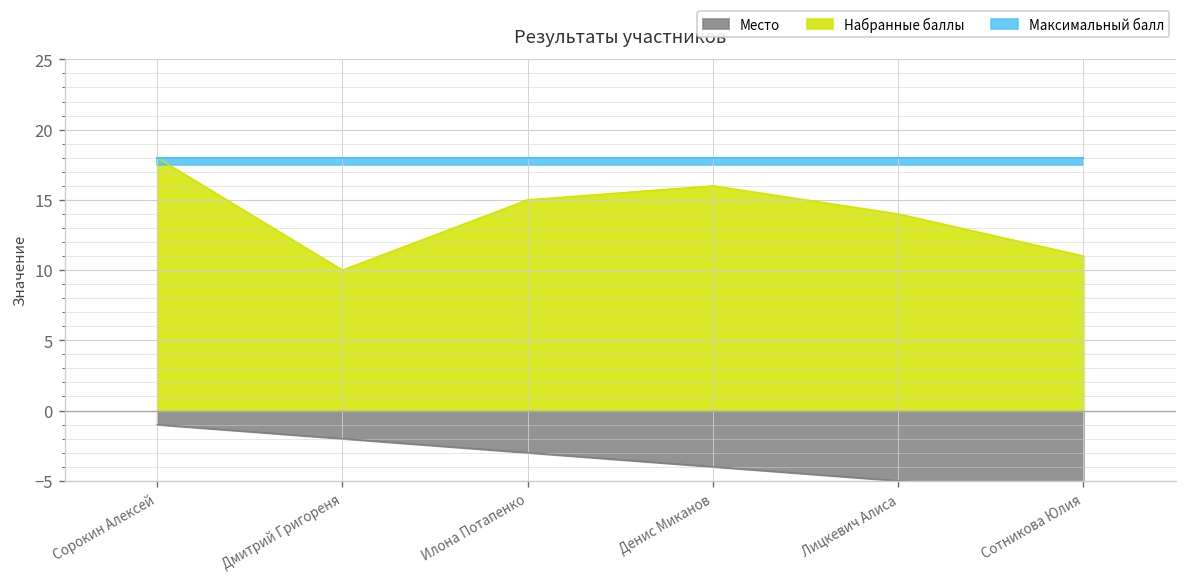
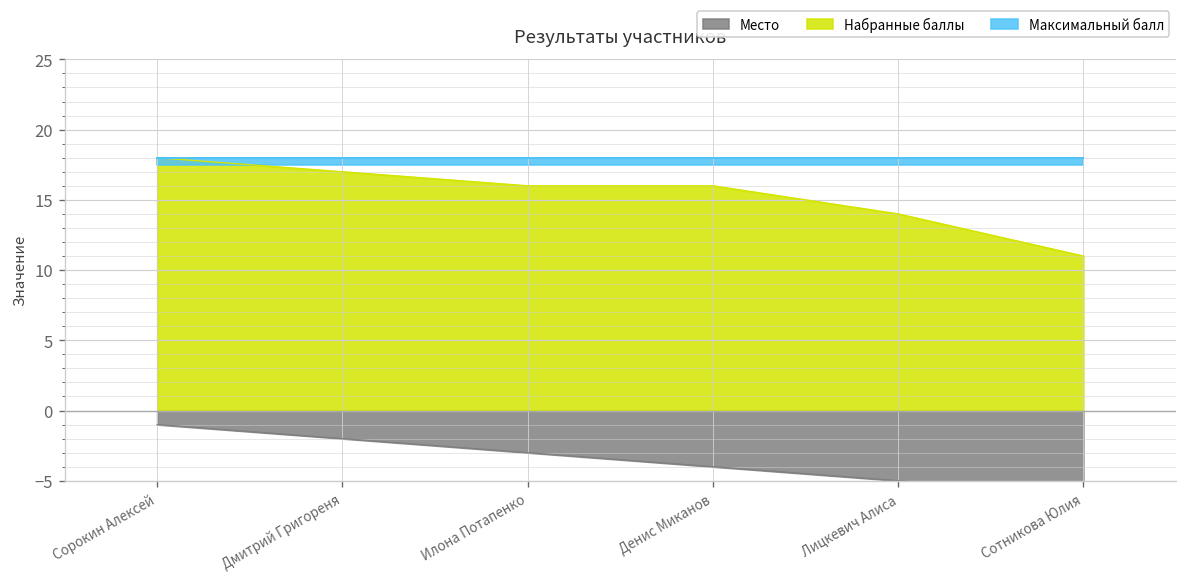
Набранные баллы, Дмитрий Григореня: 10 -> 17
Набранные баллы, Илона Потапенко: 15 -> 16
